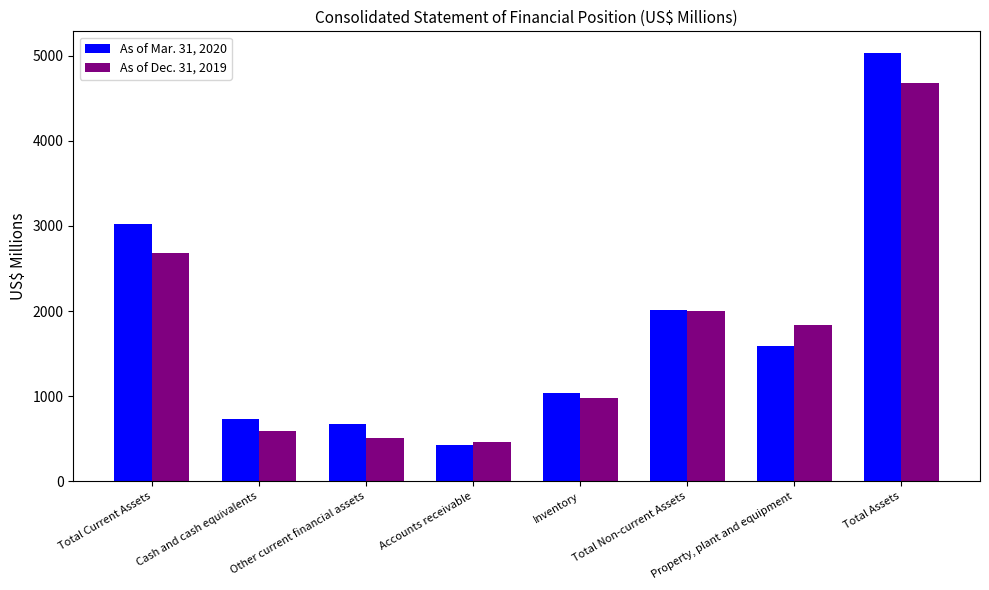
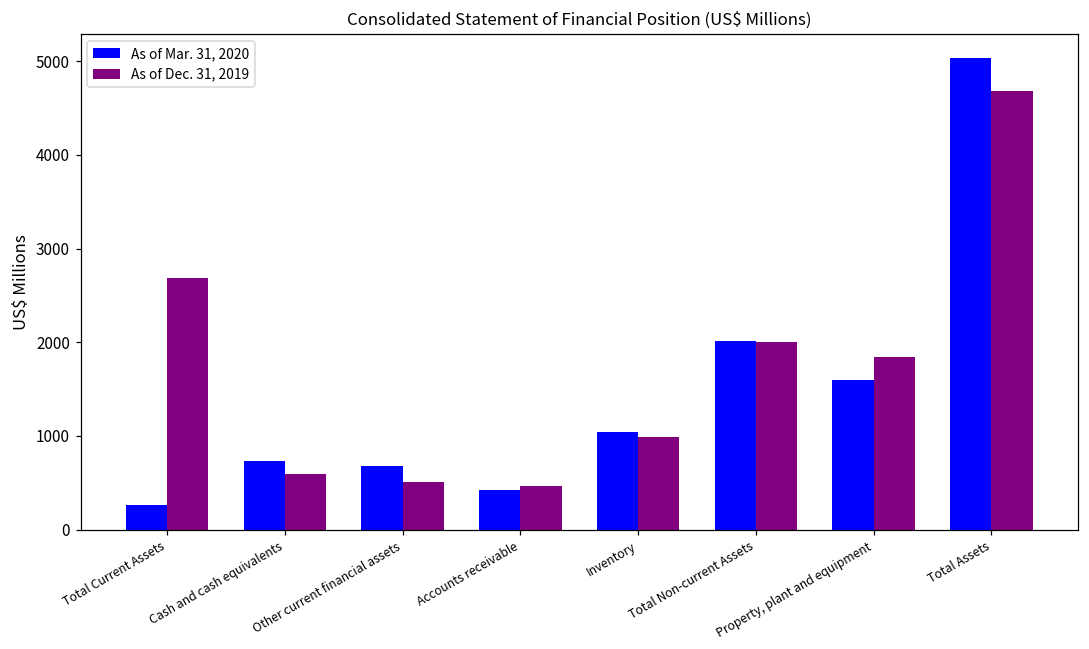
As of Mar. 31, 2020, Total Current Assets: 3000 -> 300
